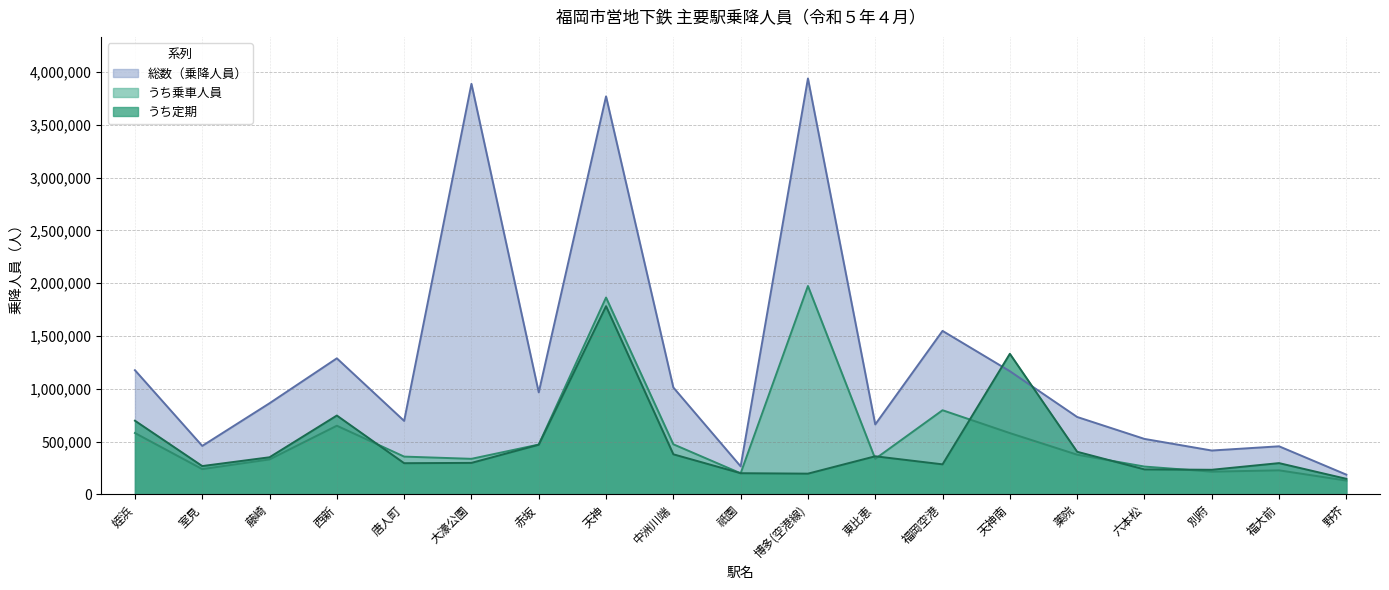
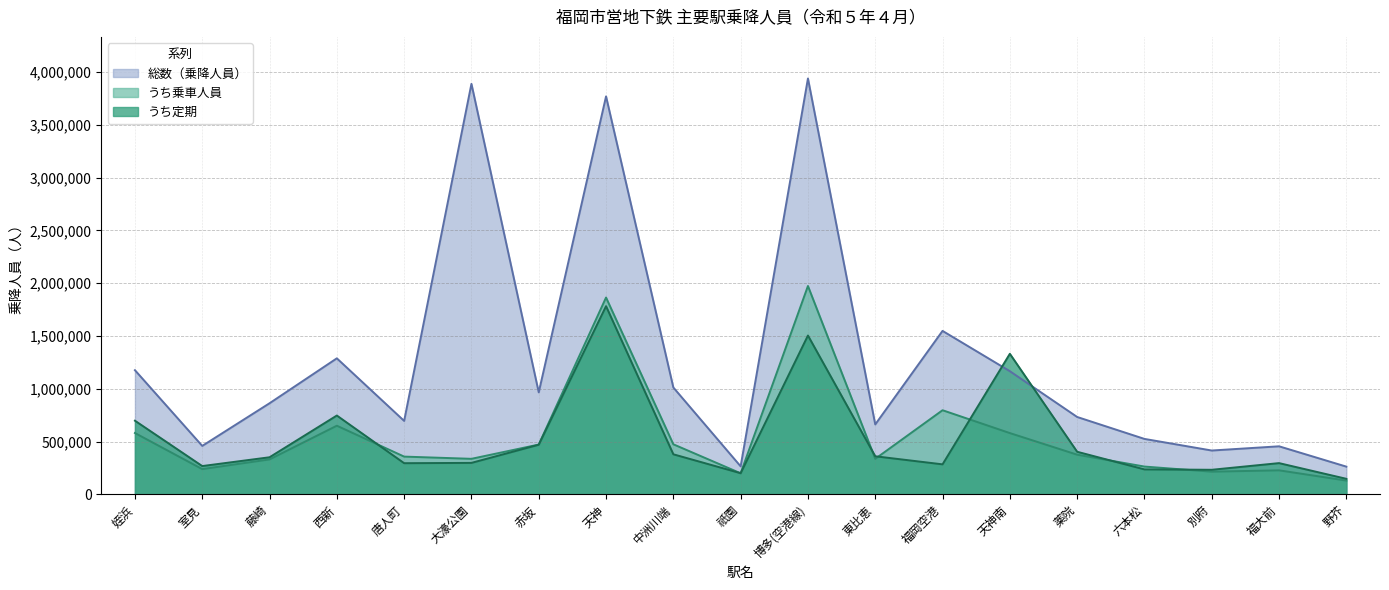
うち定期, 博多(空港線): 200,000 -> 1,500,000
総数（乗降人員）, 野芥: 190,000 -> 260,000
